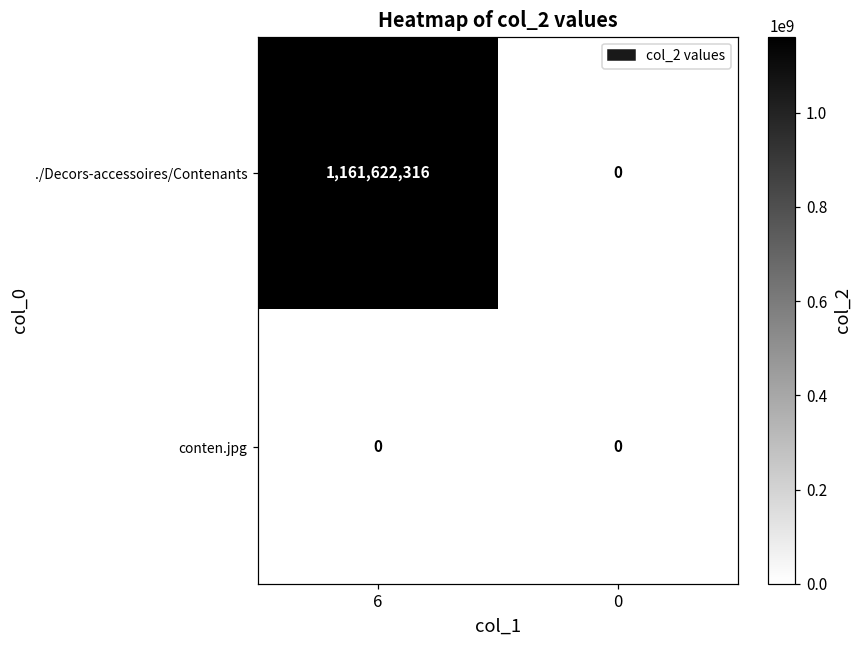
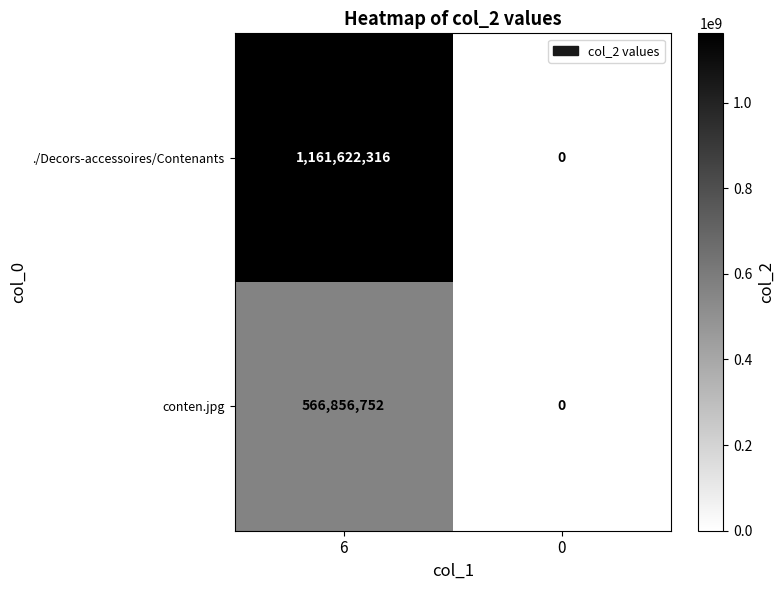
conten.jpg, 6: 0 -> 566,856,752
